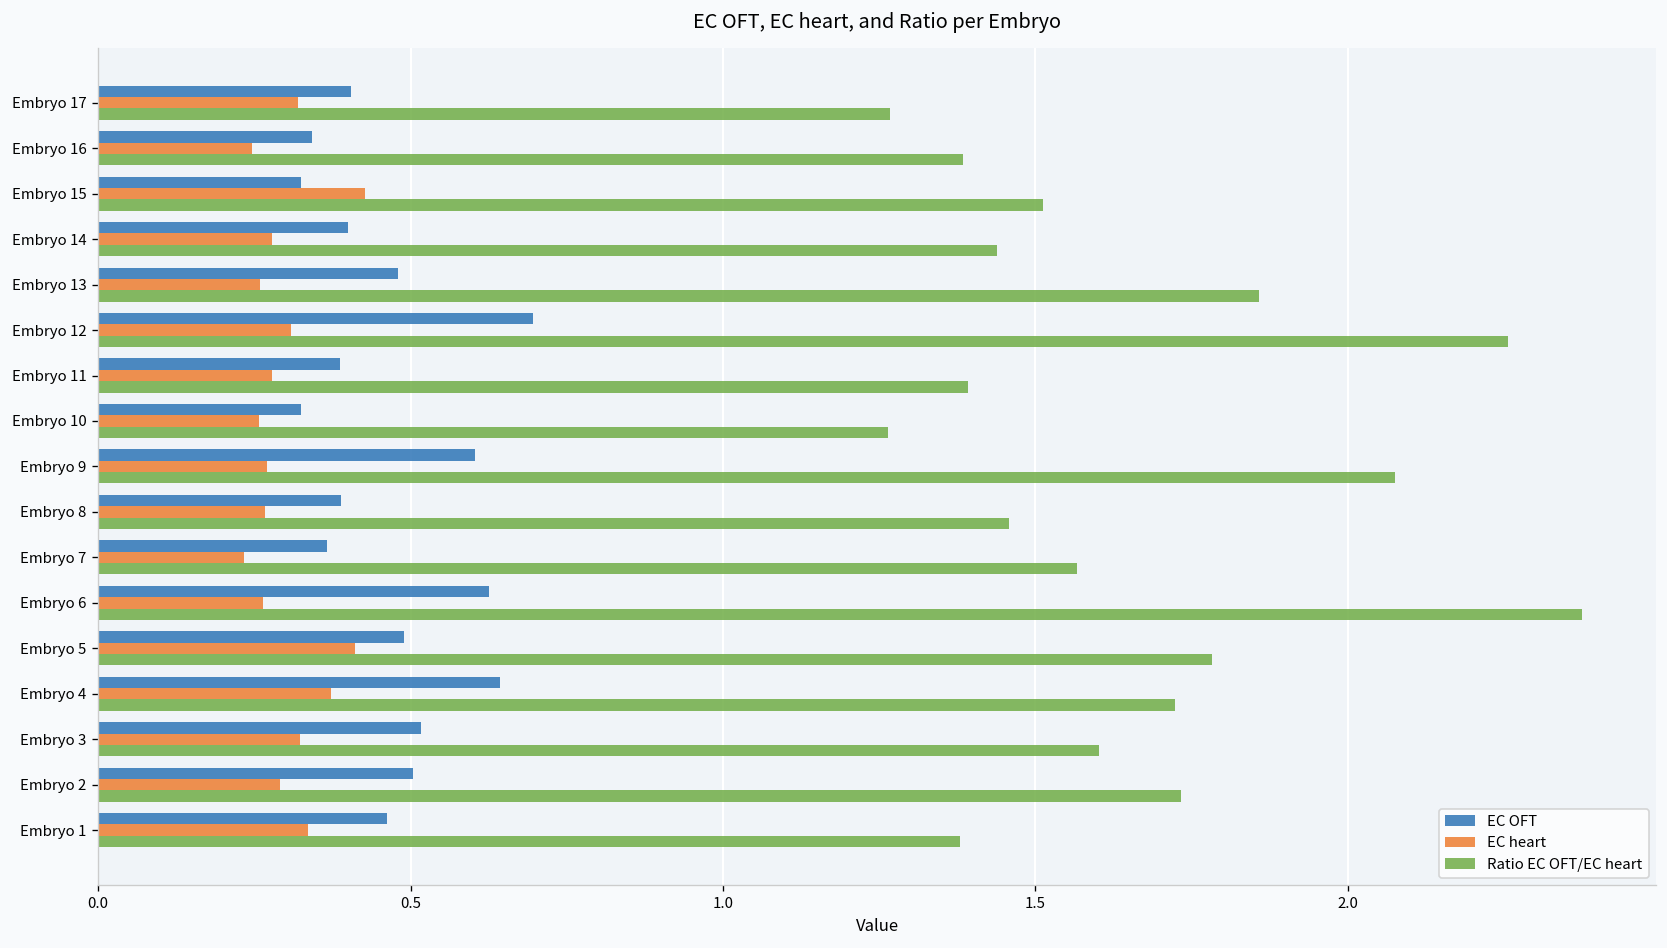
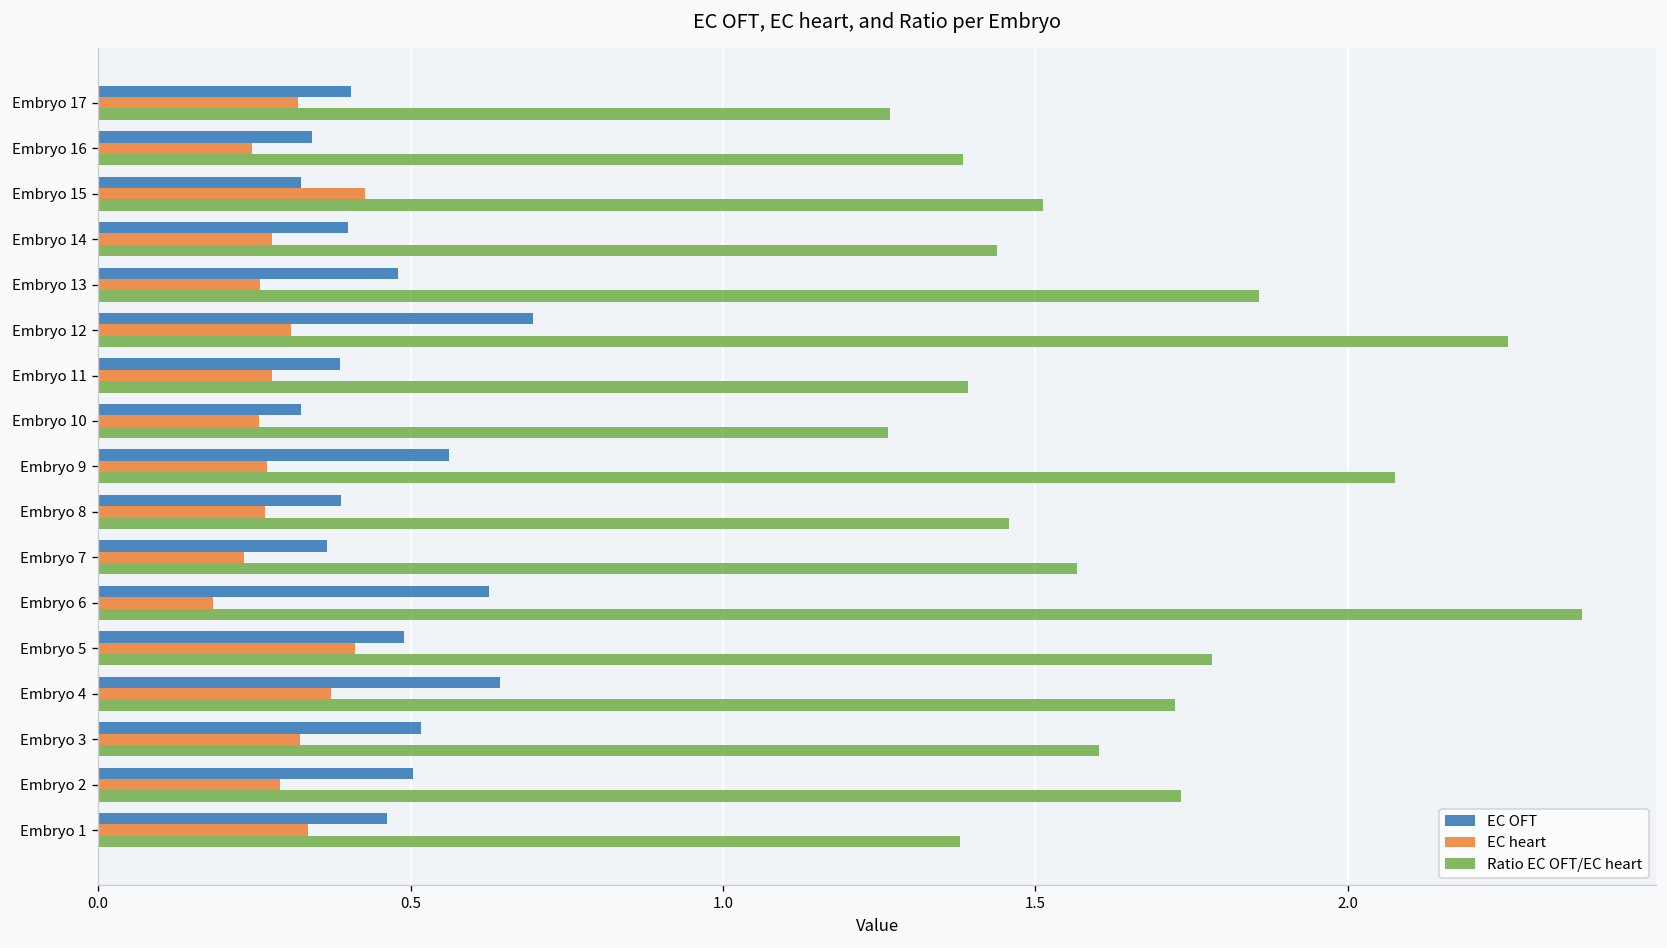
EC OFT, Embryo 9: 0.60 -> 0.56
EC heart, Embryo 6: 0.26 -> 0.18
